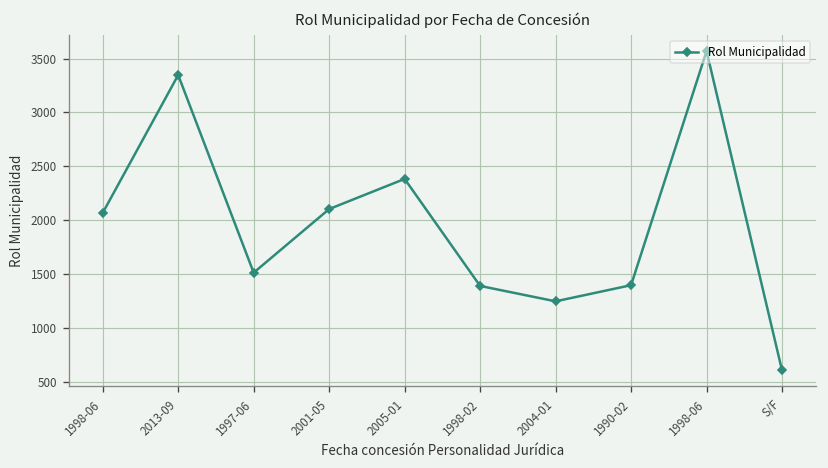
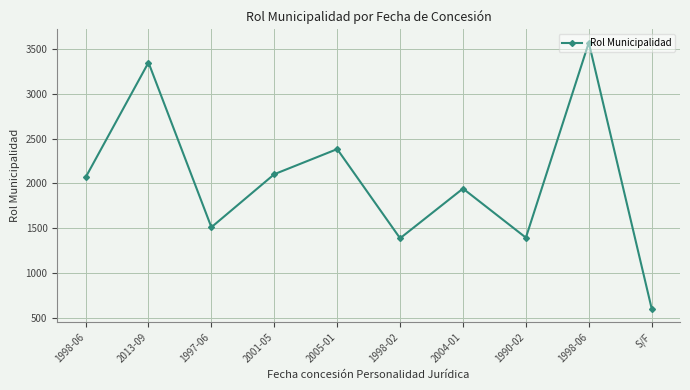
2004-01: 1200 -> 1900
